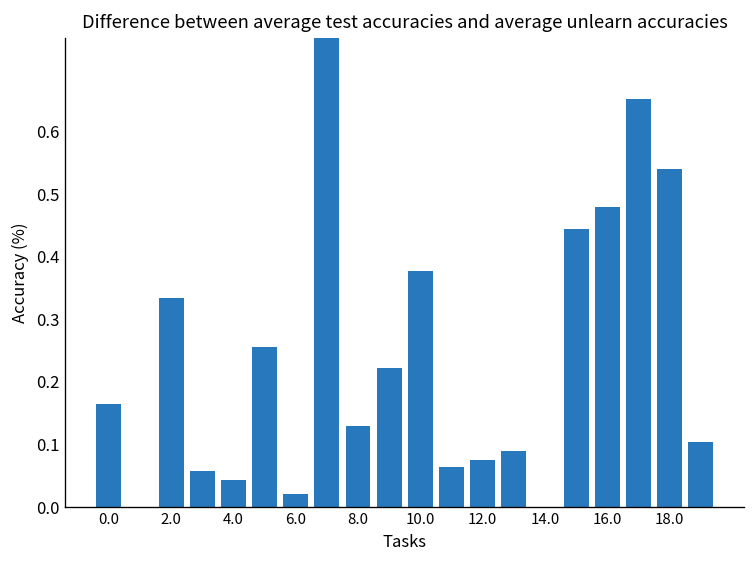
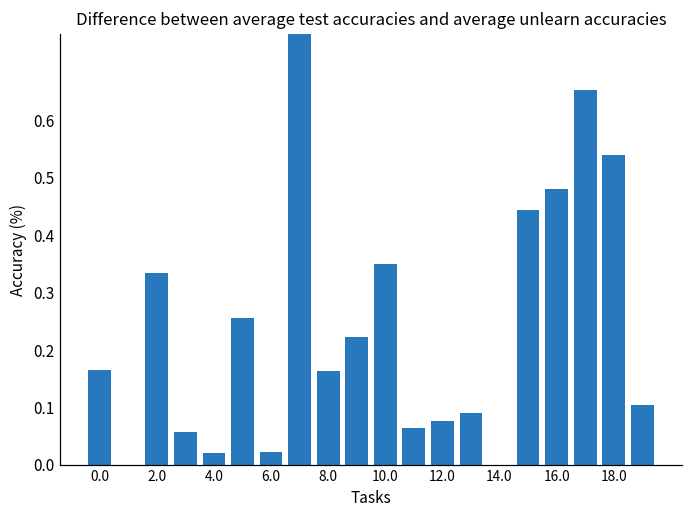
4.0: 0.04 -> 0.02
8.0: 0.13 -> 0.16
10.0: 0.38 -> 0.35
